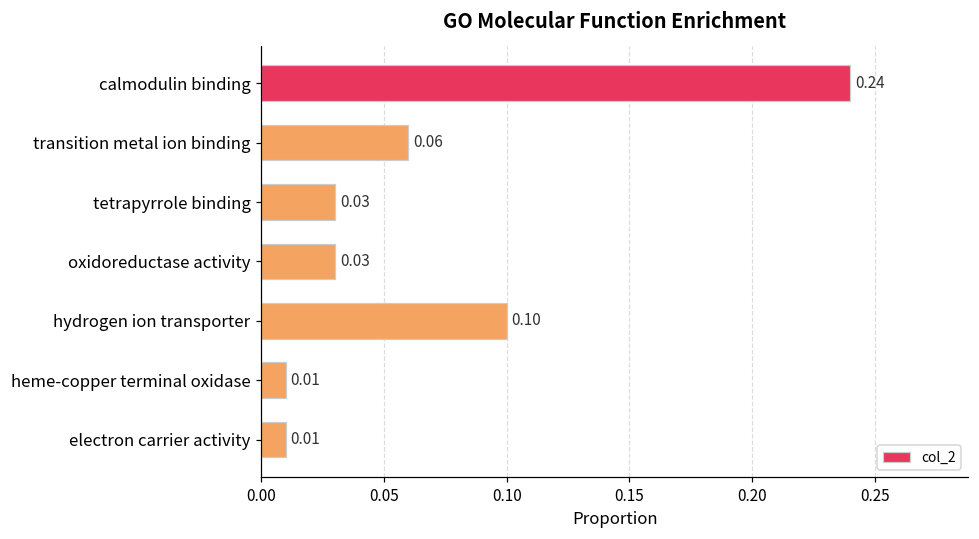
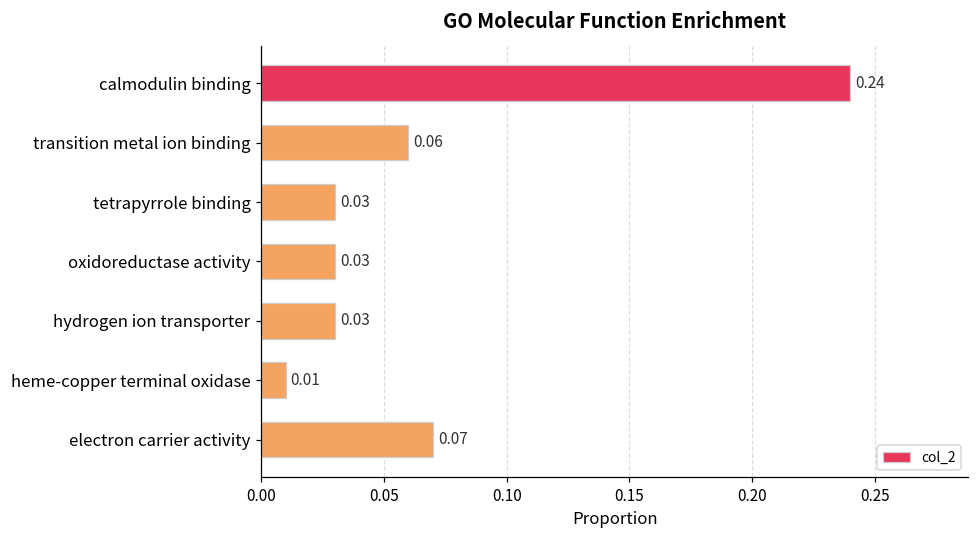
hydrogen ion transporter: 0.10 -> 0.03
electron carrier activity: 0.01 -> 0.07
